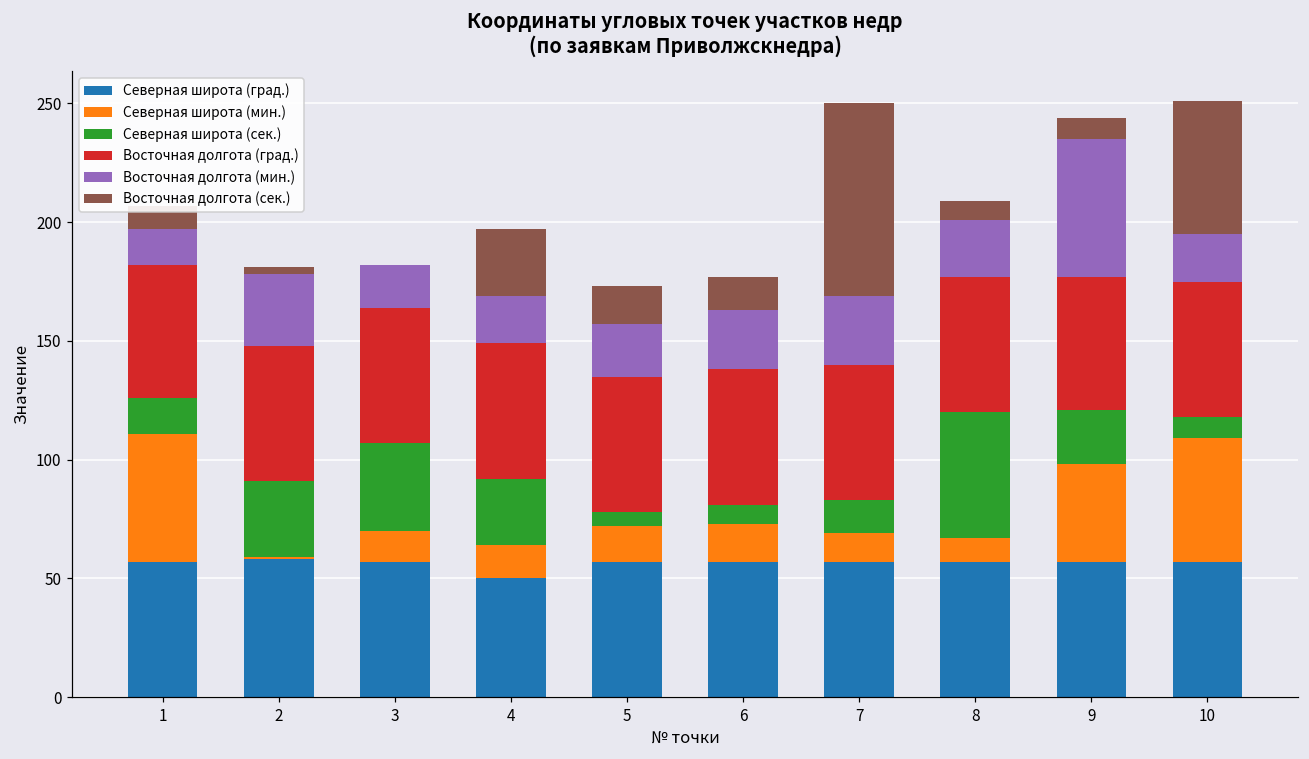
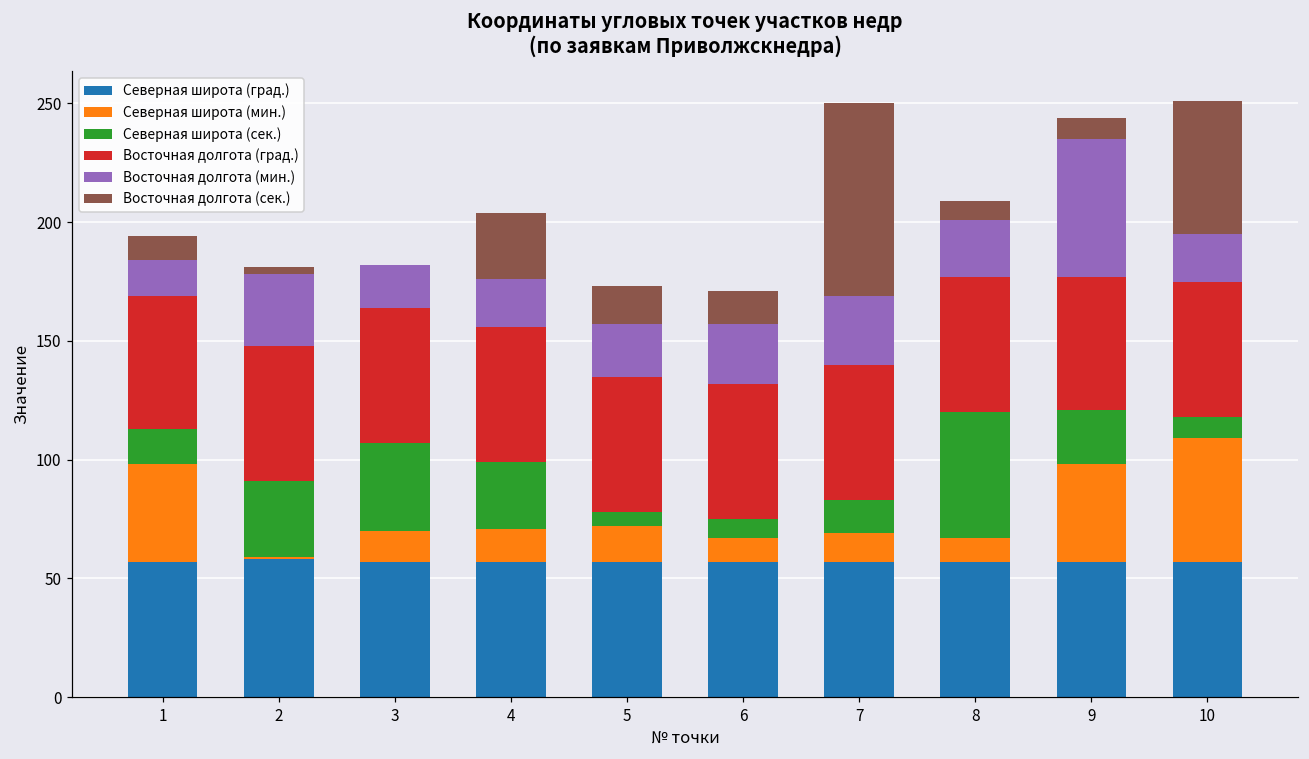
Северная широта (мин.), 1: 54 -> 41
Северная широта (град.), 4: 50 -> 57
Северная широта (мин.), 6: 16 -> 10
